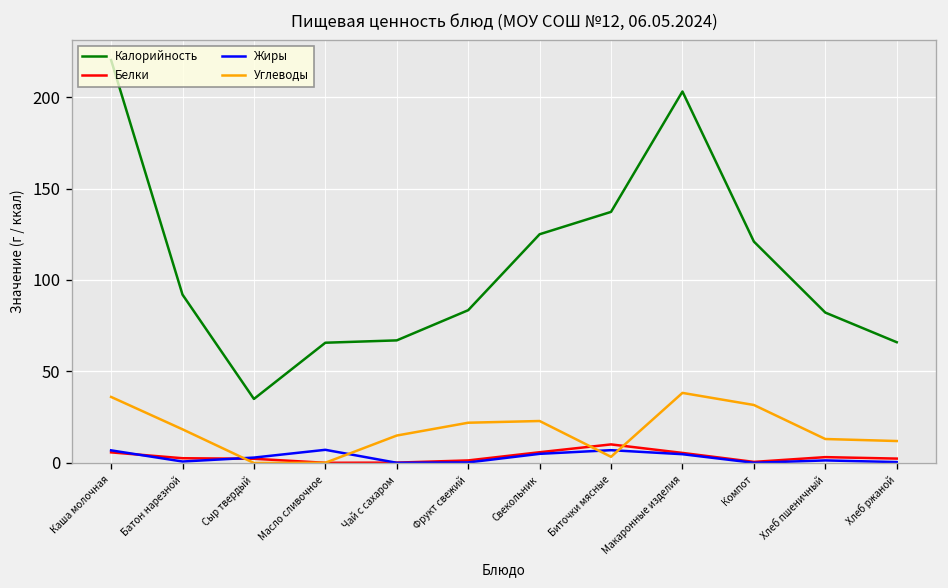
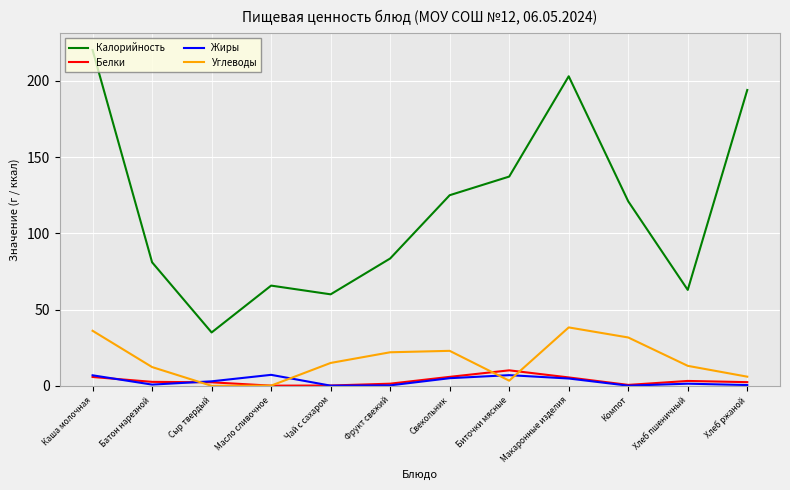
Калорийность, Батон нарезной: 92 -> 81
Углеводы, Батон нарезной: 18 -> 12
Калорийность, Чай с сахаром: 67 -> 60
Калорийность, Хлеб пшеничный: 82 -> 63
Калорийность, Хлеб ржаной: 66 -> 194
Углеводы, Хлеб ржаной: 12 -> 6
